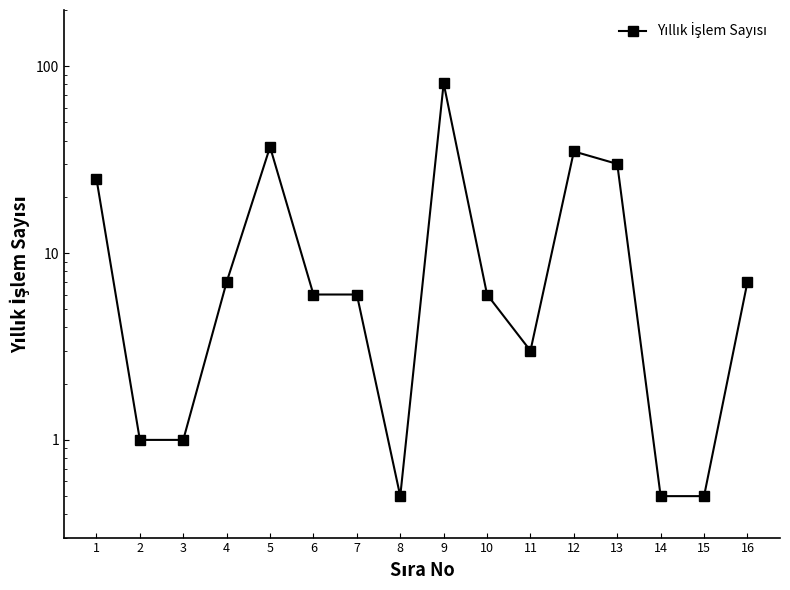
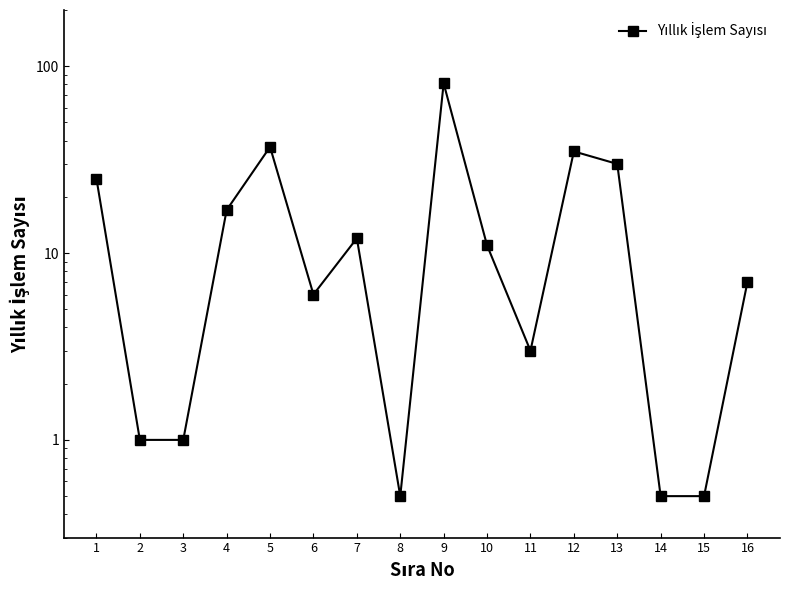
4: 7 -> 17
7: 6 -> 12
10: 6 -> 11
